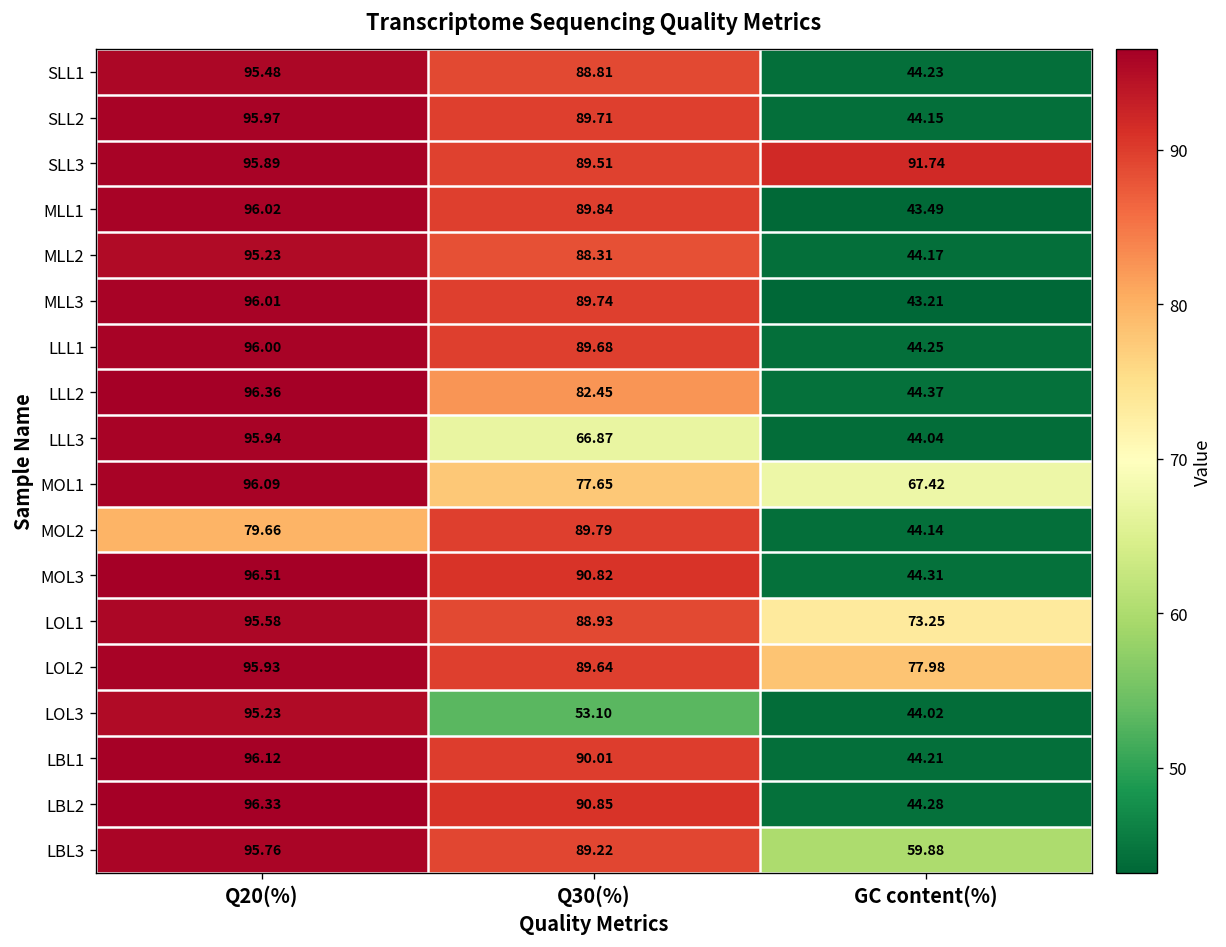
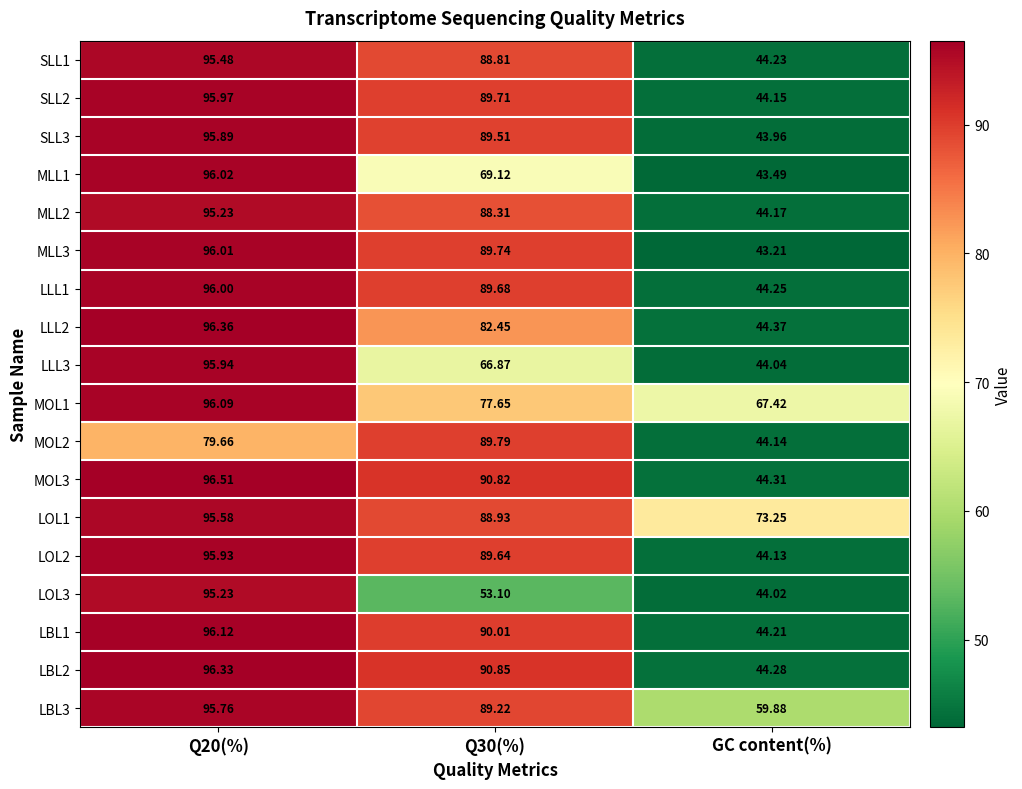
SLL3, GC content(%): 91.74 -> 43.96
MLL1, Q30(%): 89.84 -> 69.12
LOL2, GC content(%): 77.98 -> 44.13
